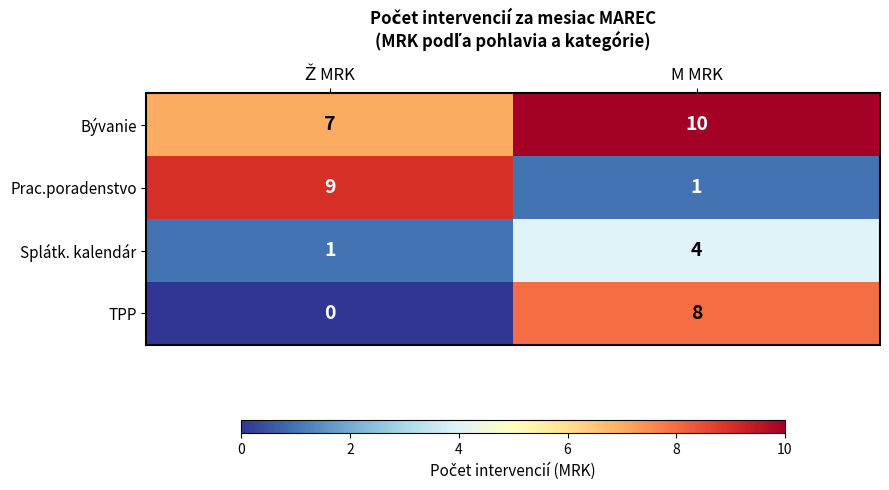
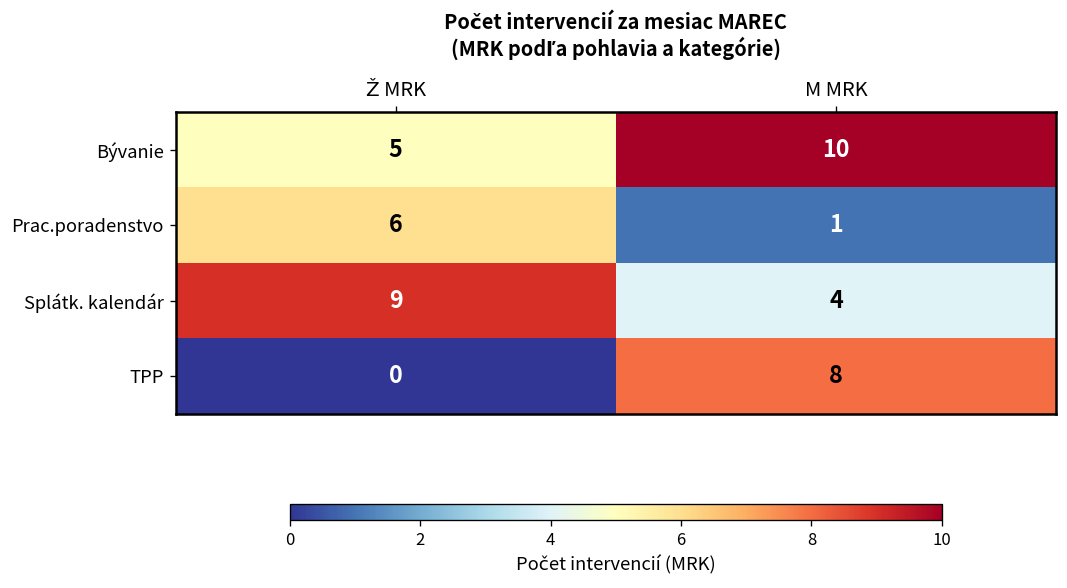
Bývanie, Ž MRK: 7 -> 5
Prac.poradenstvo, Ž MRK: 9 -> 6
Splátk. kalendár, Ž MRK: 1 -> 9
